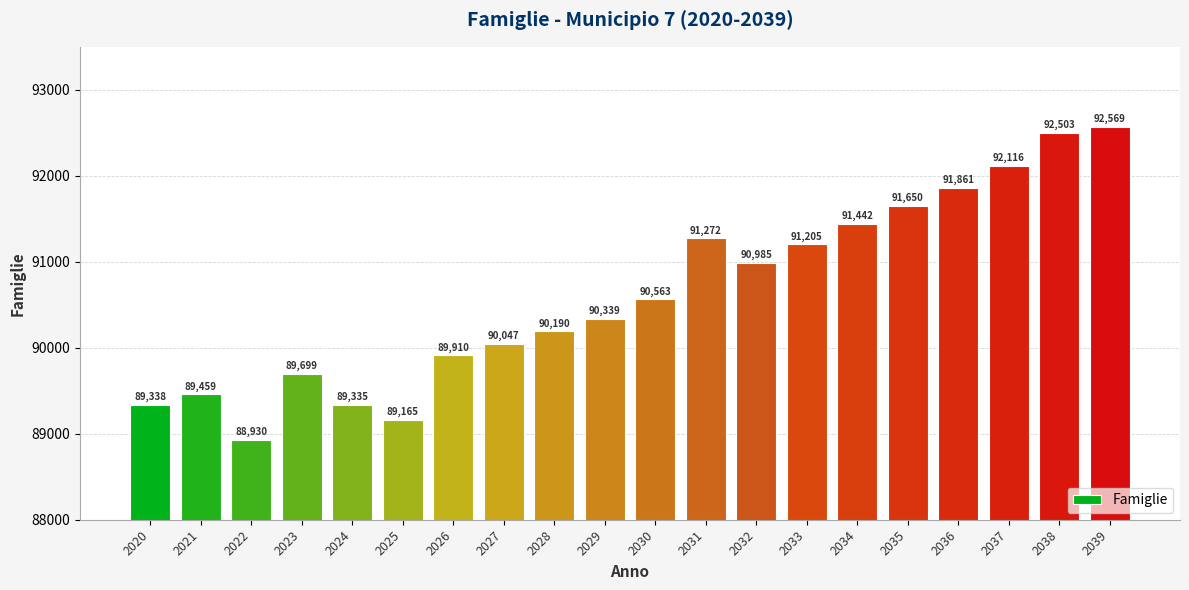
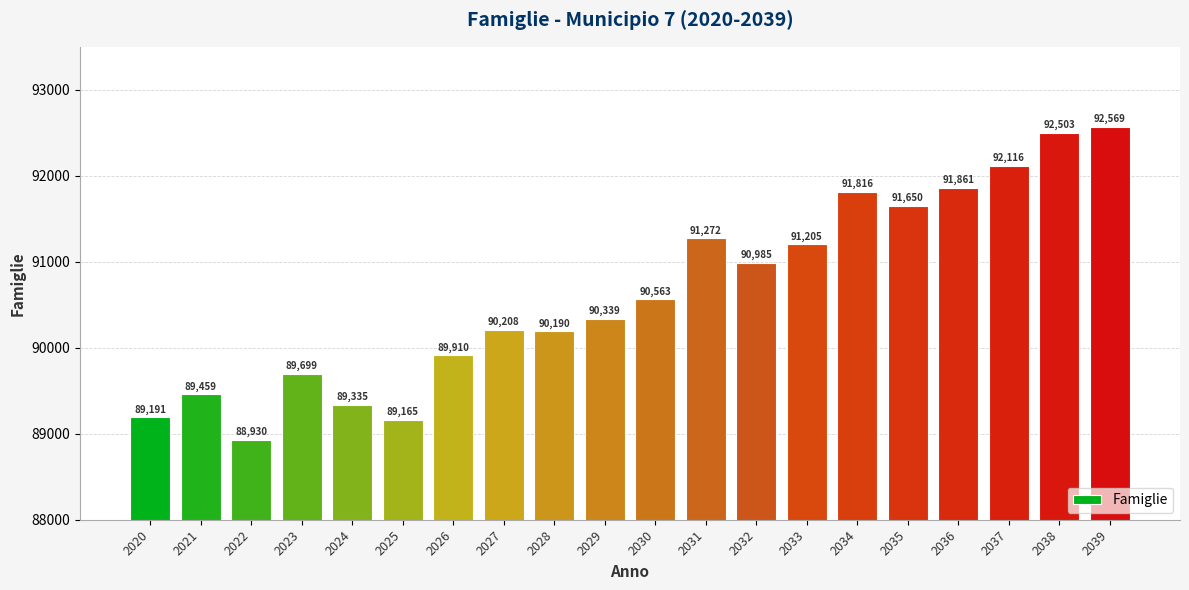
2020: 89,338 -> 89,191
2027: 90,047 -> 90,208
2034: 91,442 -> 91,816
